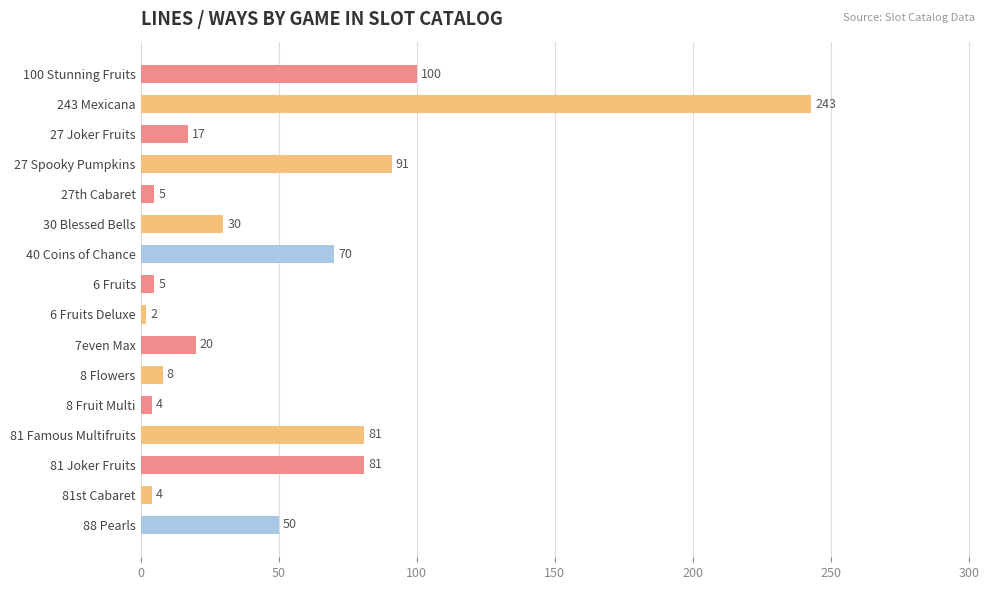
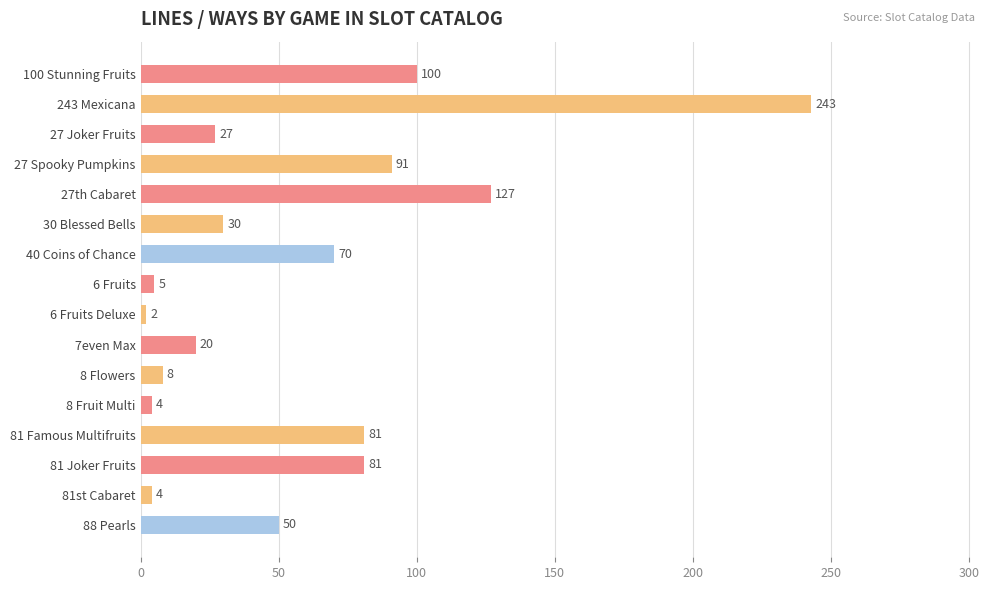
27 Joker Fruits: 17 -> 27
27th Cabaret: 5 -> 127
